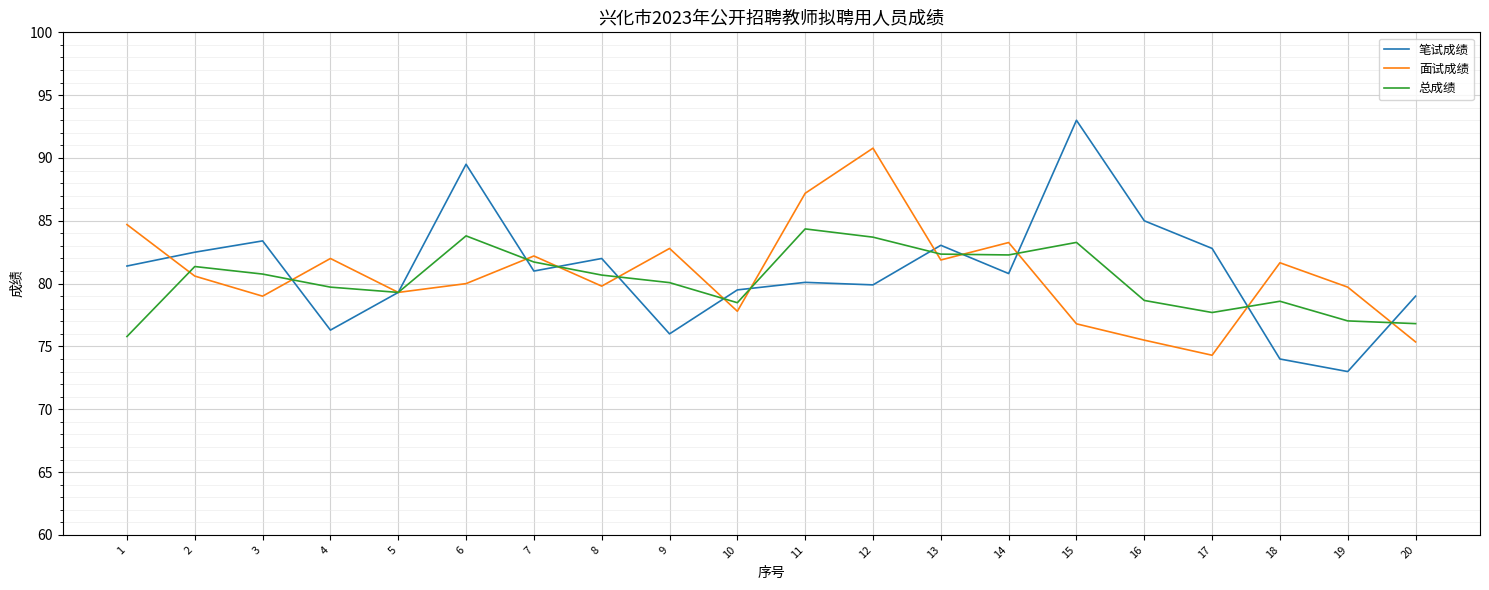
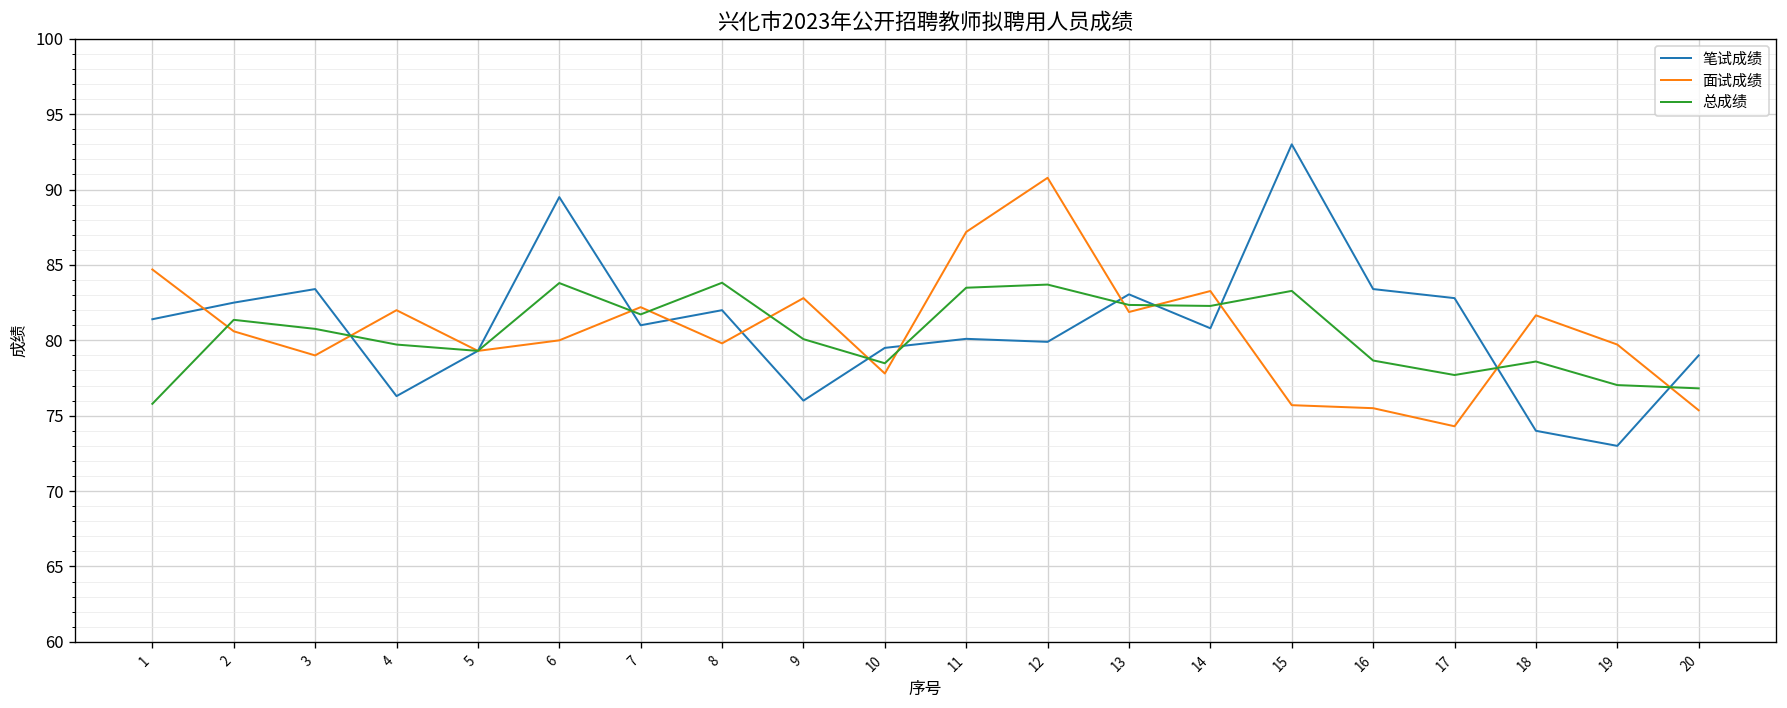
总成绩, 8: 80.7 -> 83.8
总成绩, 11: 84.4 -> 83.5
面试成绩, 15: 76.8 -> 75.7
笔试成绩, 16: 85.0 -> 83.4
